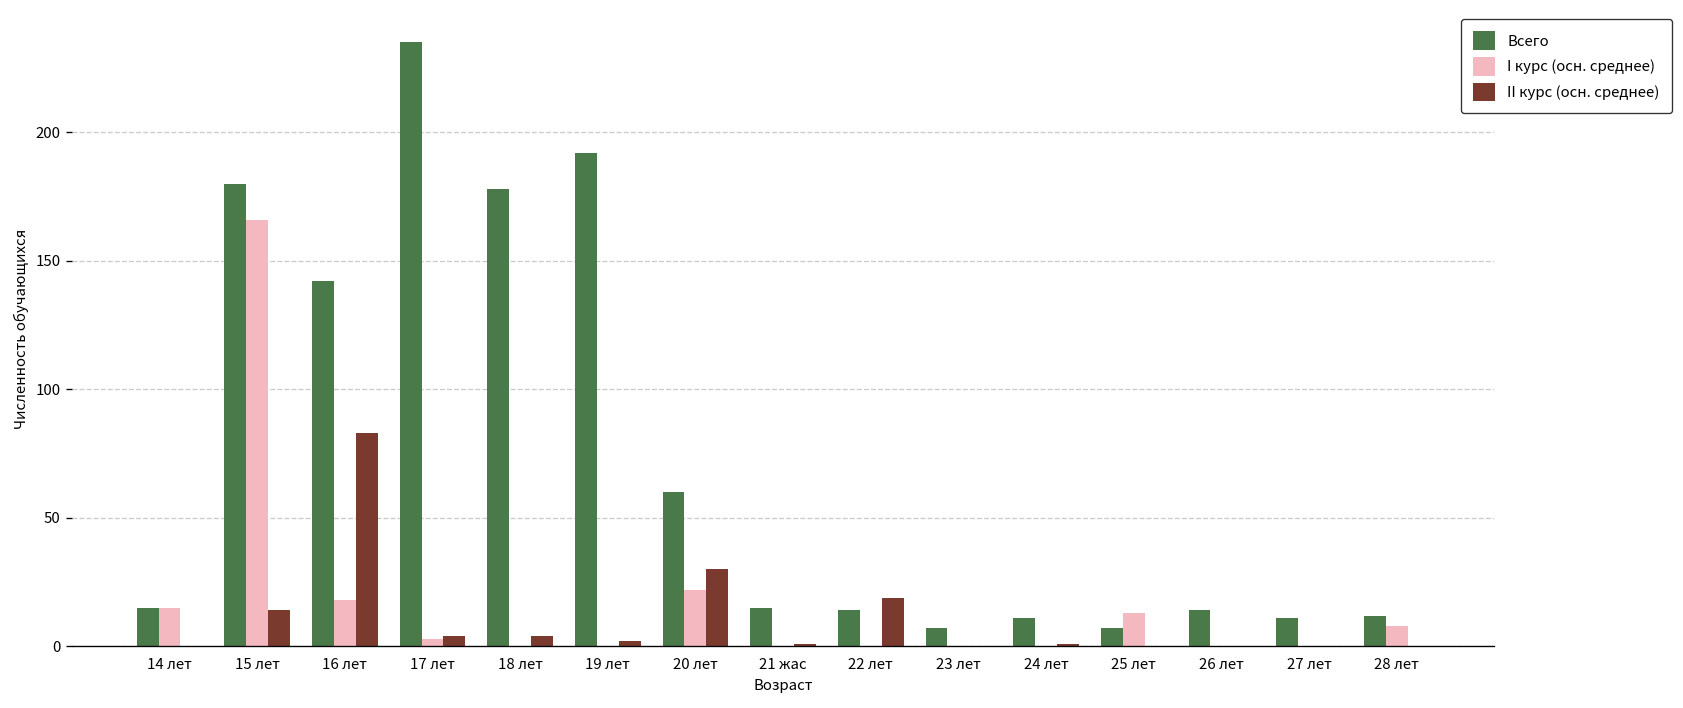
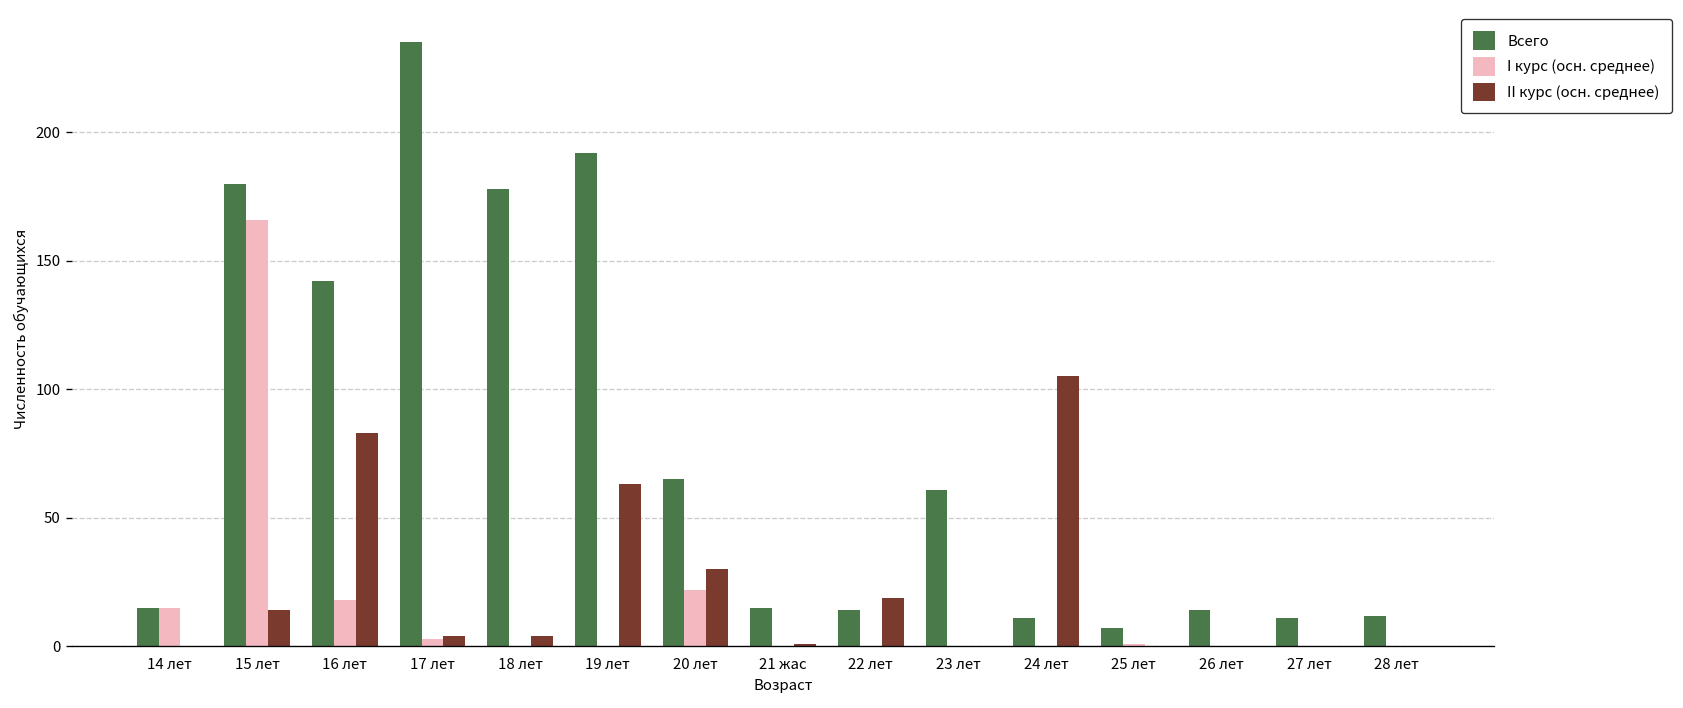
II курс (осн. среднее), 19 лет: 2 -> 63
Всего, 20 лет: 60 -> 65
Всего, 23 лет: 7 -> 61
II курс (осн. среднее), 24 лет: 1 -> 105
I курс (осн. среднее), 25 лет: 13 -> 1
I курс (осн. среднее), 28 лет: 8 -> 0
